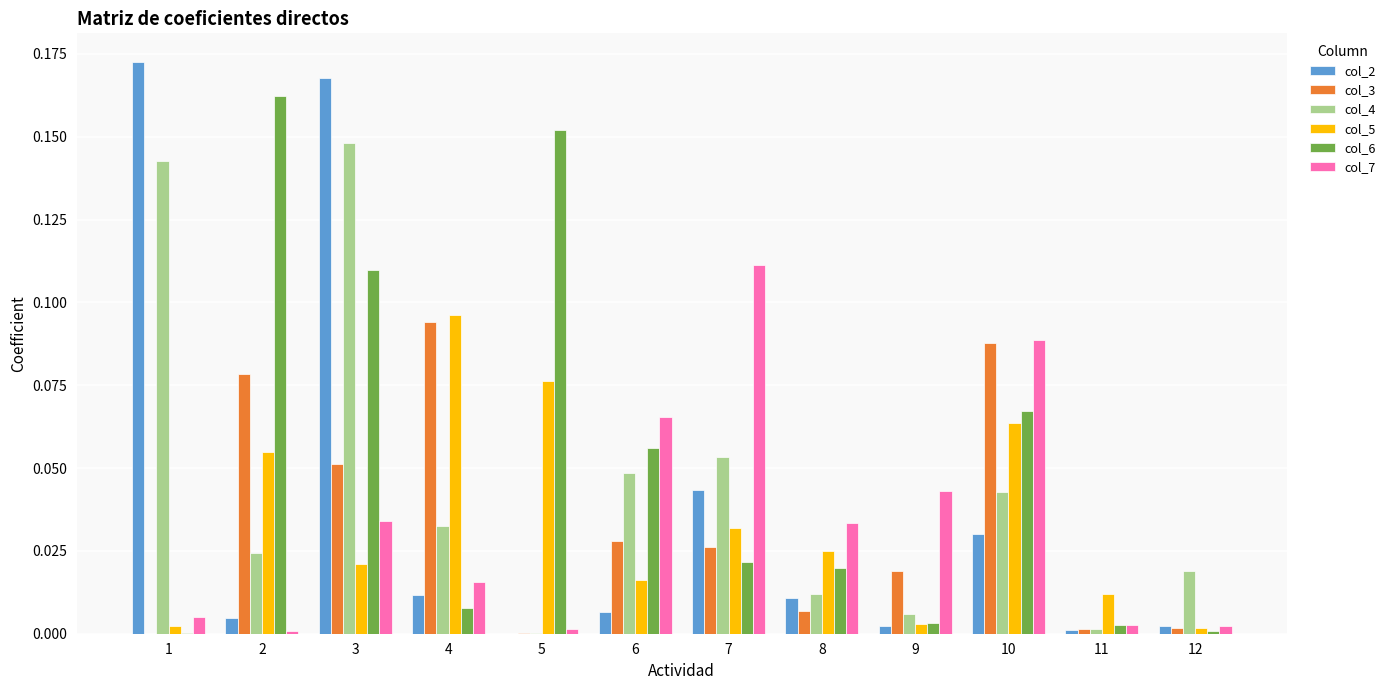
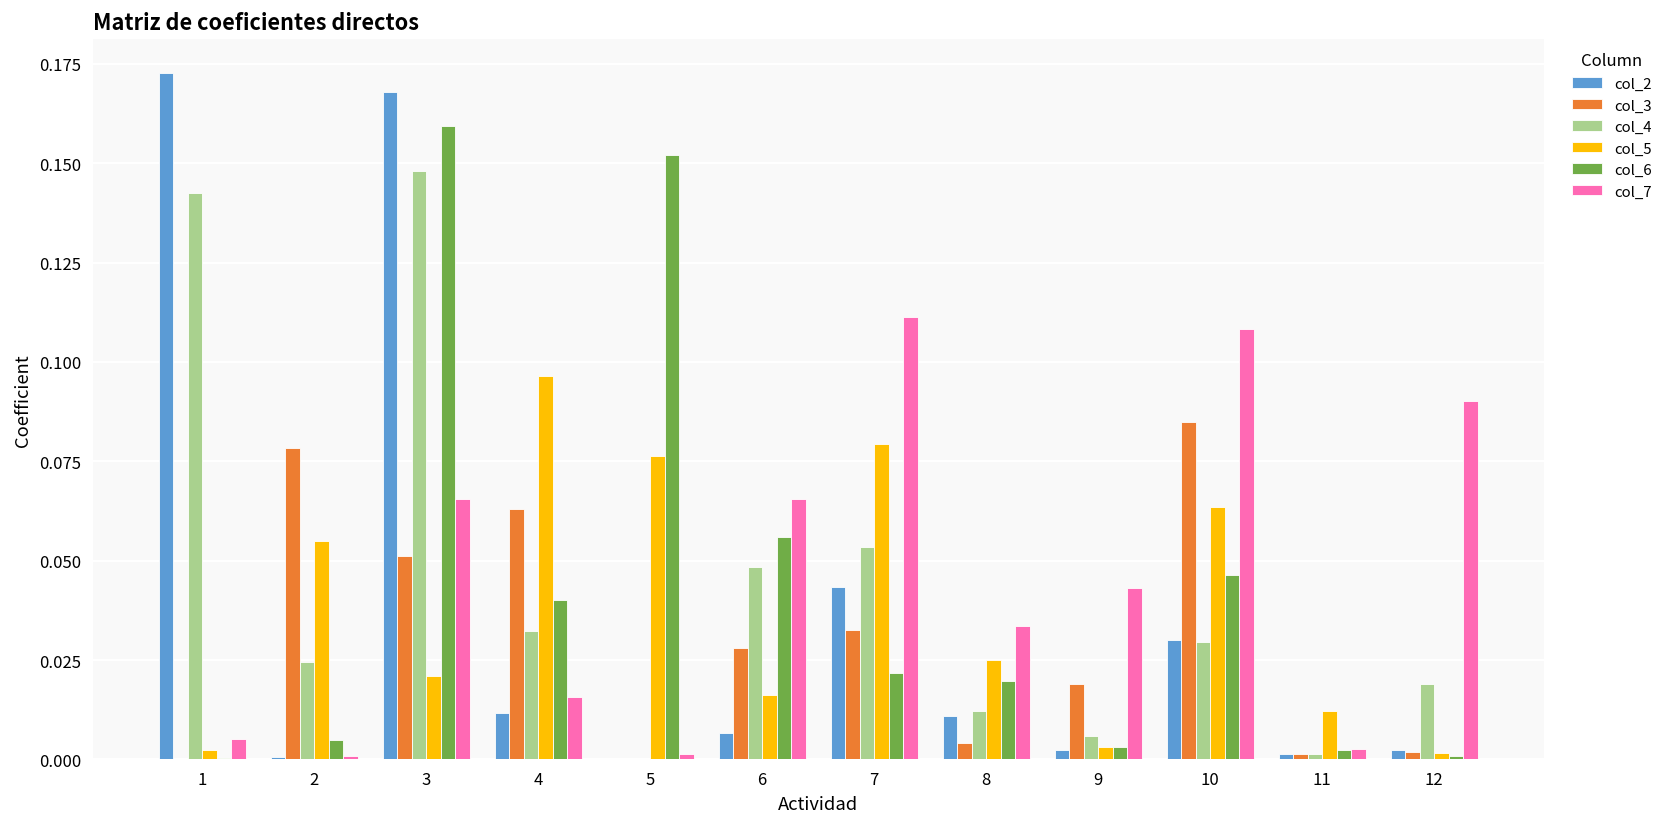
col_2, 2: 0.005 -> 0.001
col_6, 2: 0.162 -> 0.005
col_6, 3: 0.110 -> 0.159
col_7, 3: 0.034 -> 0.066
col_3, 4: 0.094 -> 0.063
col_6, 4: 0.008 -> 0.040
col_3, 7: 0.026 -> 0.033
col_5, 7: 0.032 -> 0.079
col_3, 8: 0.007 -> 0.004
col_3, 10: 0.088 -> 0.085
col_4, 10: 0.043 -> 0.030
col_6, 10: 0.067 -> 0.046
col_7, 10: 0.089 -> 0.108
col_7, 12: 0.002 -> 0.090
